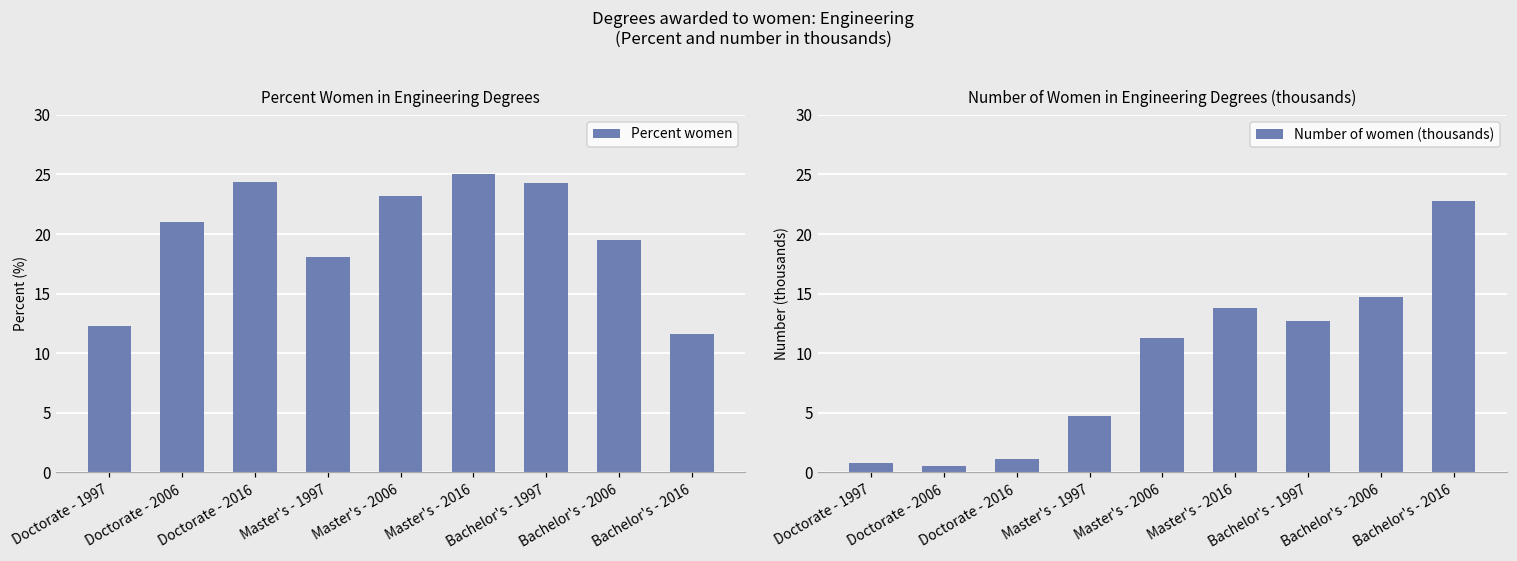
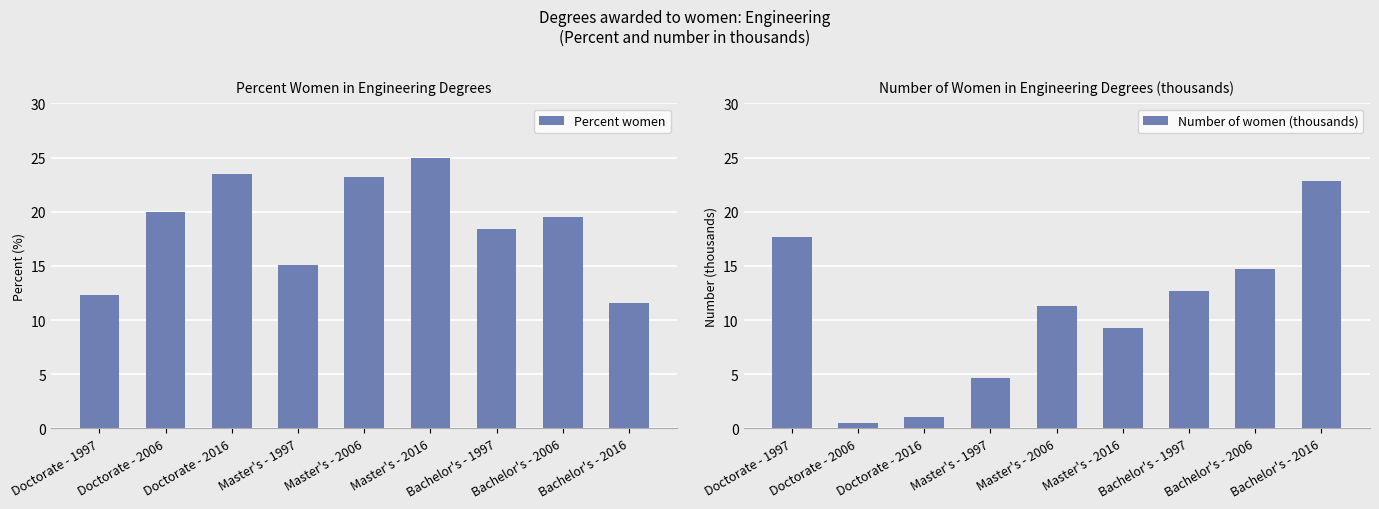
Percent Women in Engineering Degrees, Doctorate - 2006: 21 -> 20
Percent Women in Engineering Degrees, Doctorate - 2016: 24.4 -> 23.5
Percent Women in Engineering Degrees, Master's - 1997: 18.1 -> 15.1
Percent Women in Engineering Degrees, Bachelor's - 1997: 24.3 -> 18.4
Number of Women in Engineering Degrees (thousands), Doctorate - 1997: 0.8 -> 17.7
Number of Women in Engineering Degrees (thousands), Master's - 2016: 13.8 -> 9.3
